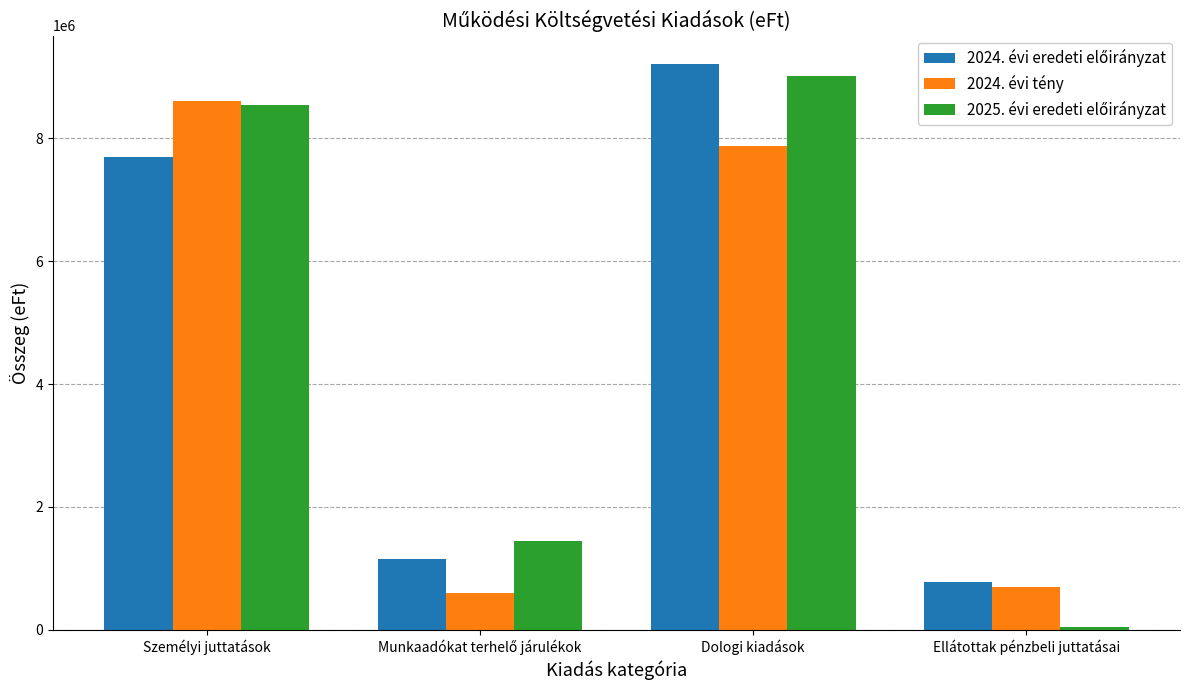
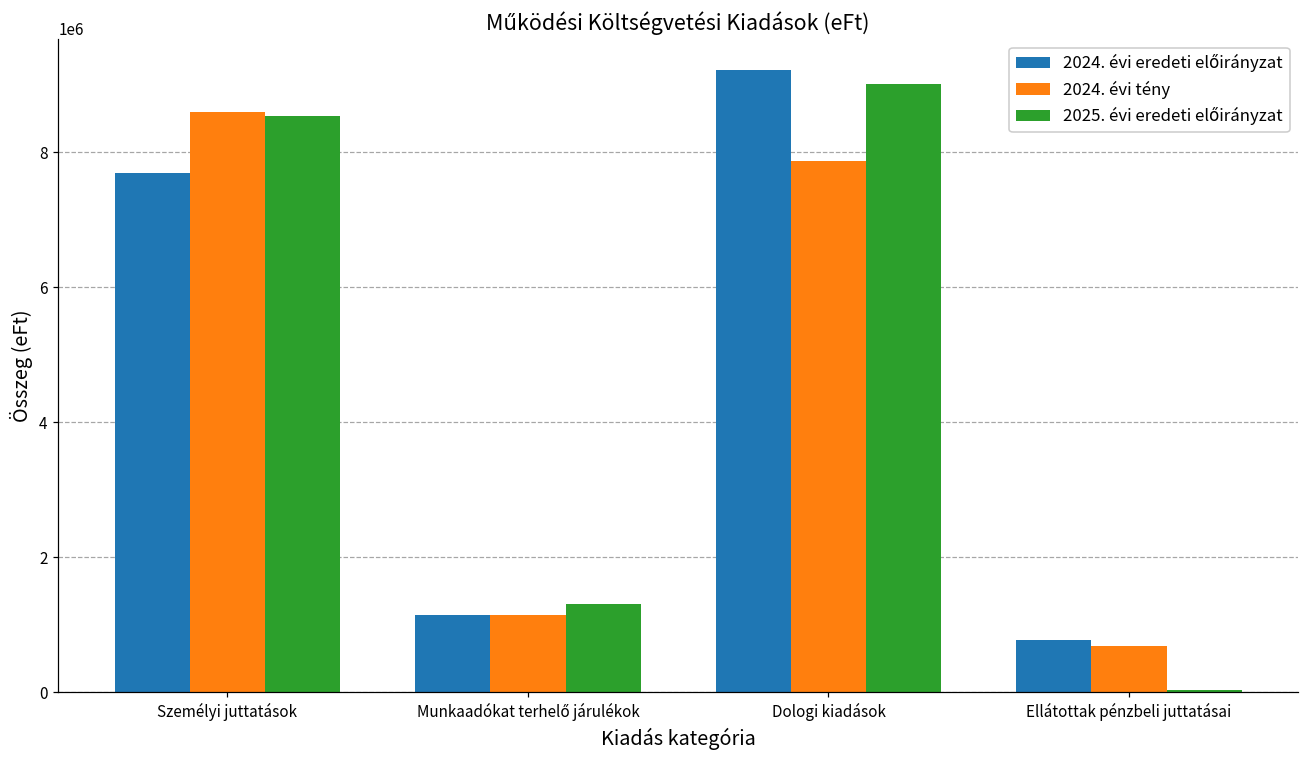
2024. évi tény, Munkaadókat terhelő járulékok: 600000 -> 1100000
2025. évi eredeti előirányzat, Munkaadókat terhelő járulékok: 1400000 -> 1300000
